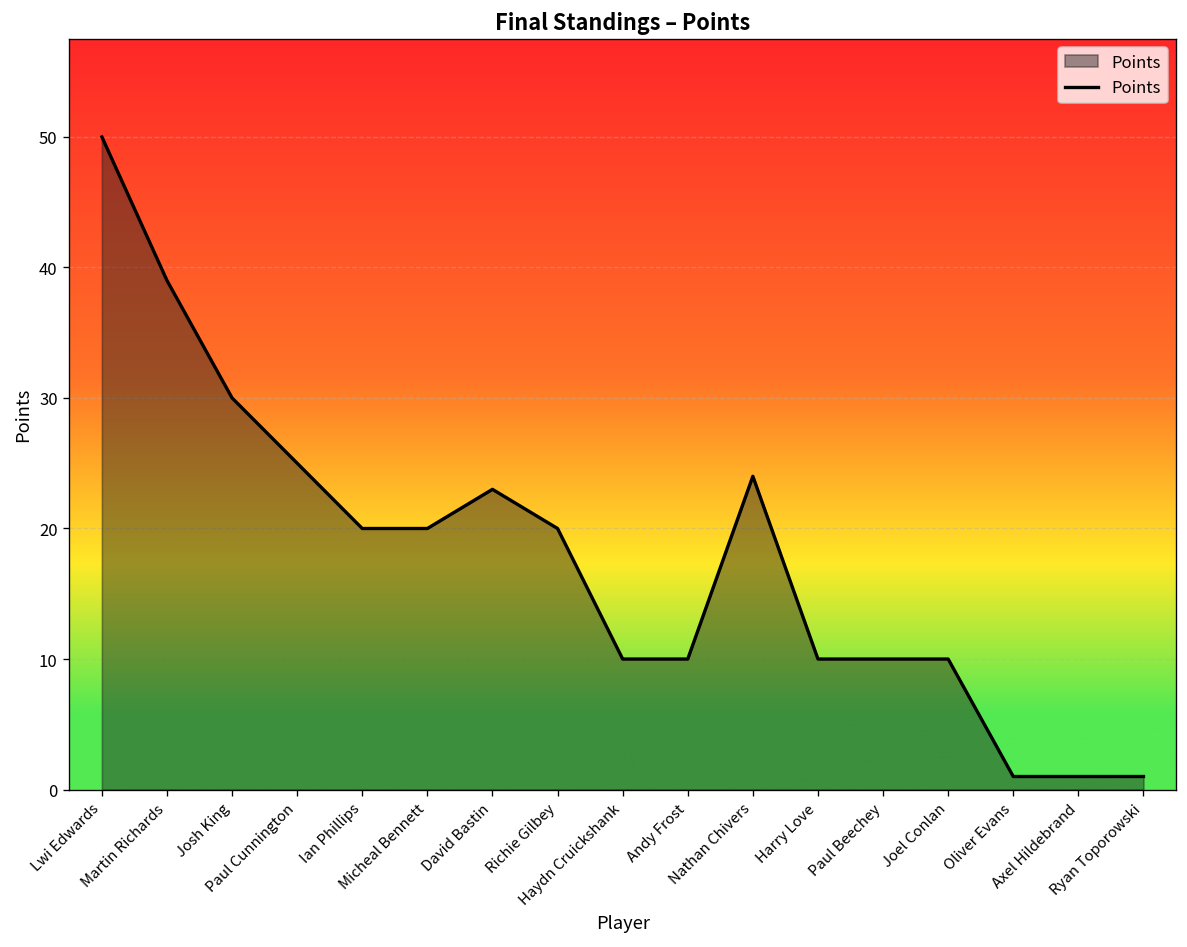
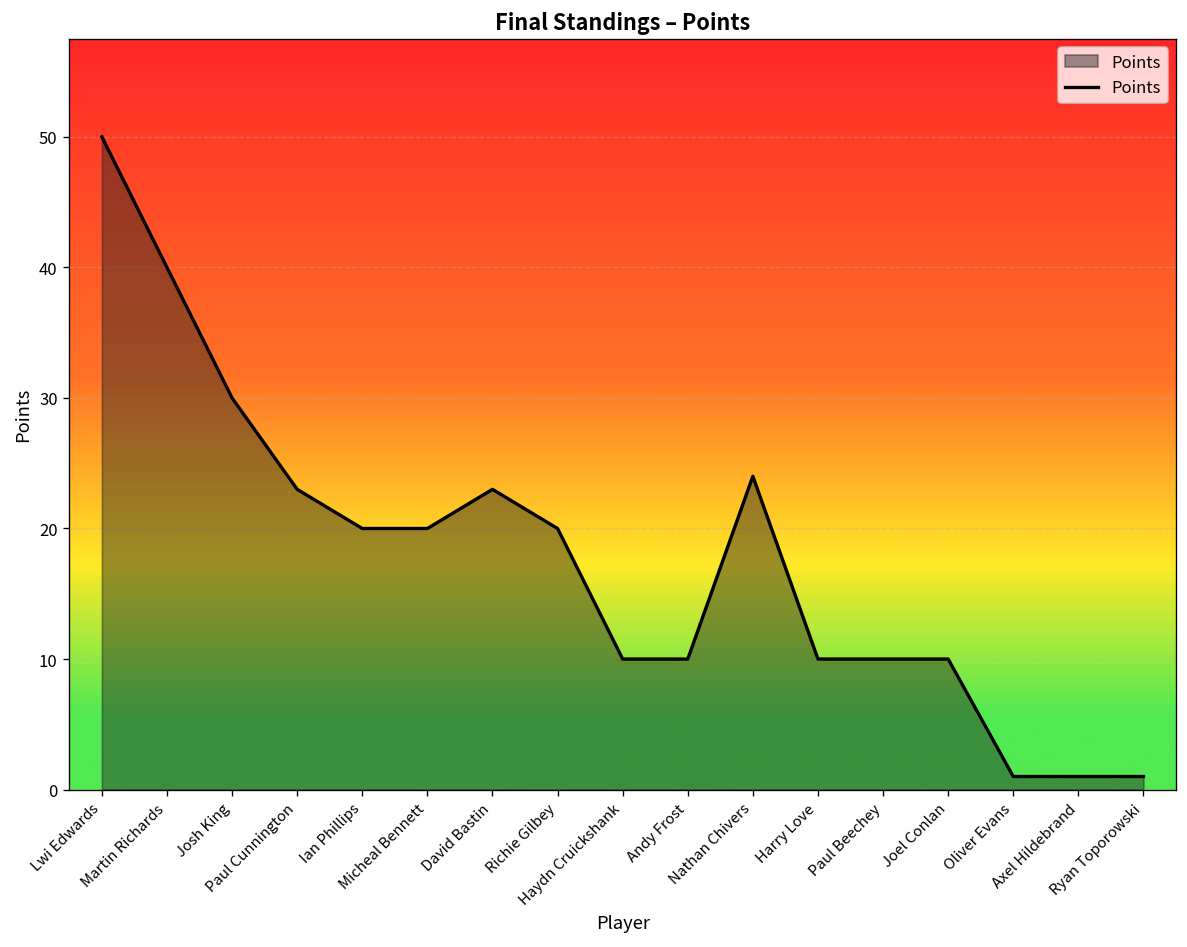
Martin Richards: 39 -> 40
Paul Cunnington: 25 -> 23
